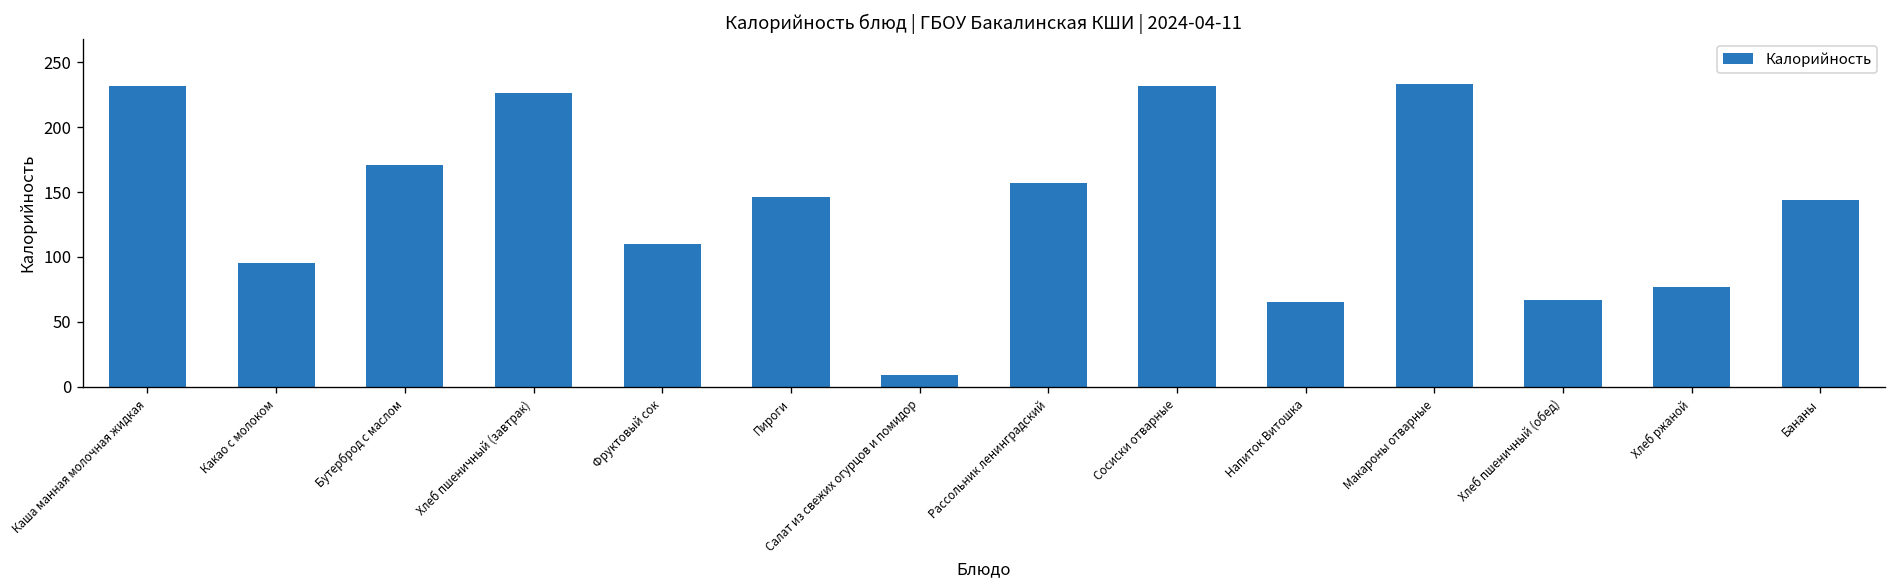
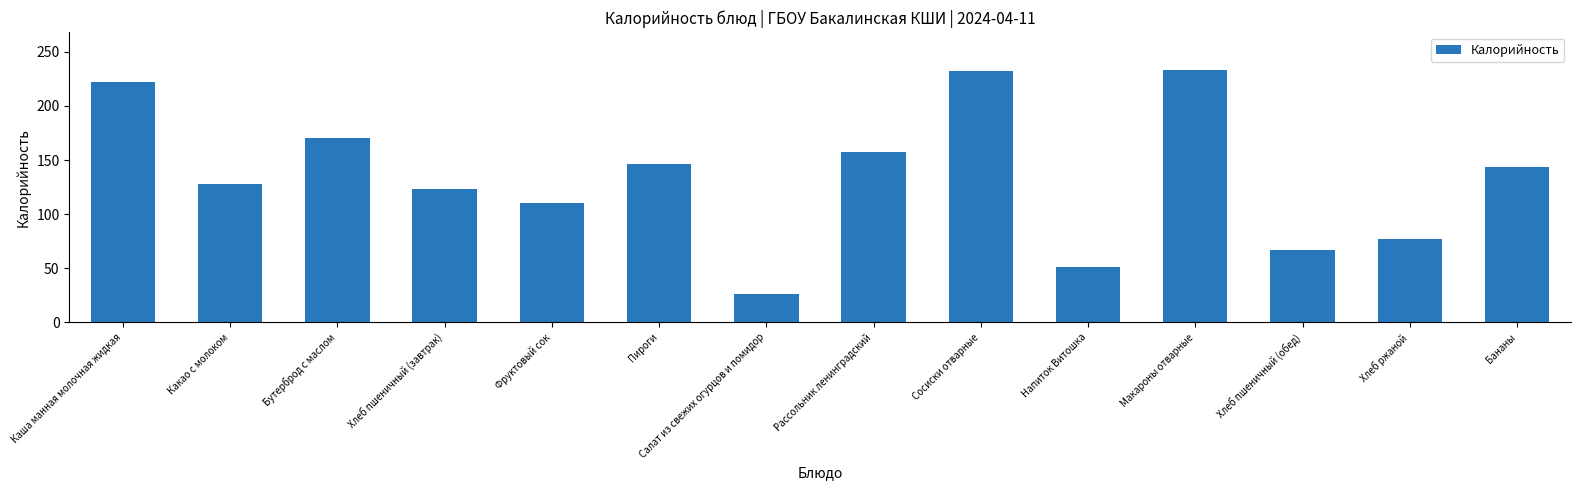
Каша манная молочная жидкая: 231 -> 222
Какао с молоком: 95 -> 128
Хлеб пшеничный (завтрак): 226 -> 123
Салат из свежих огурцов и помидор: 9 -> 27
Напиток Витошка: 65 -> 51
